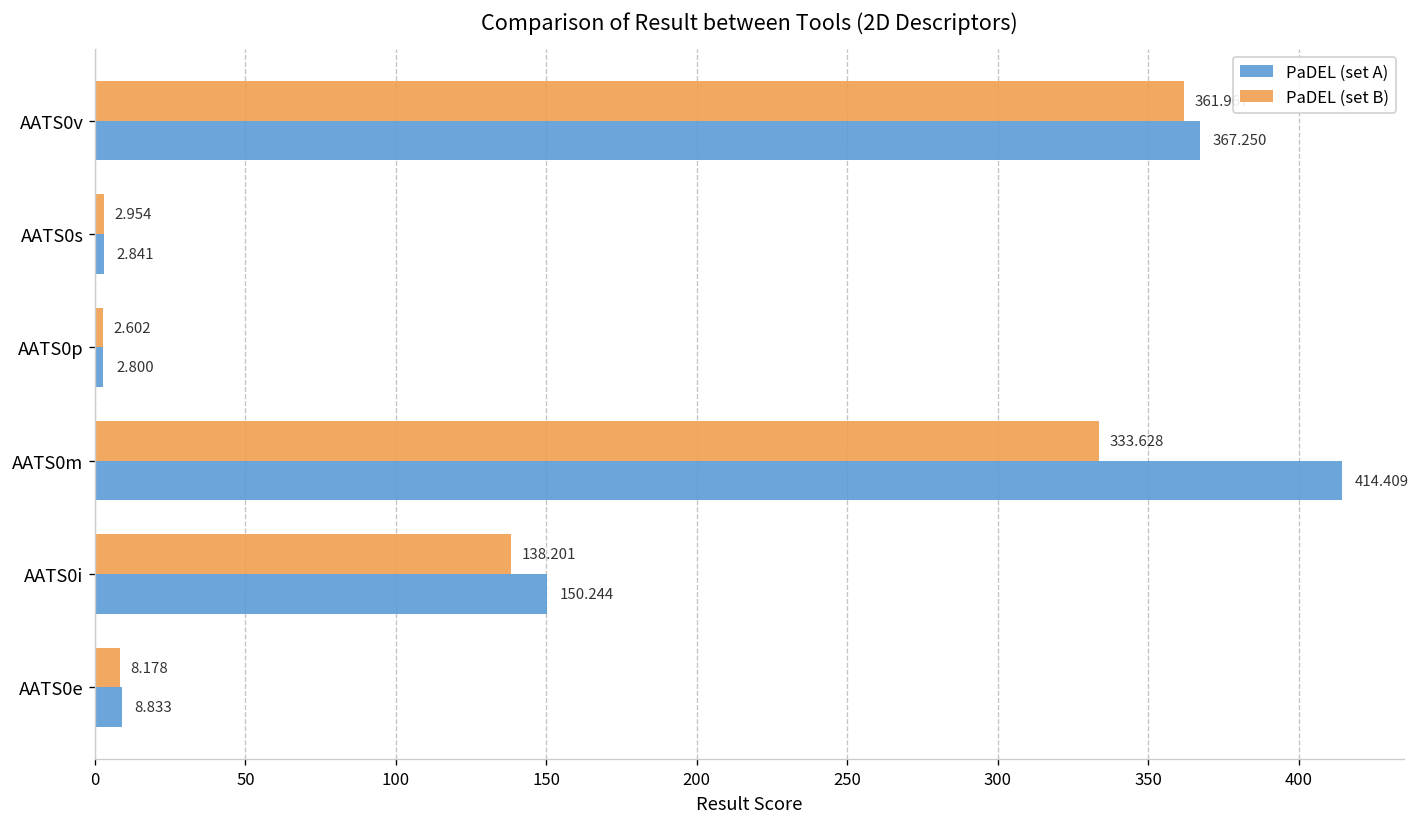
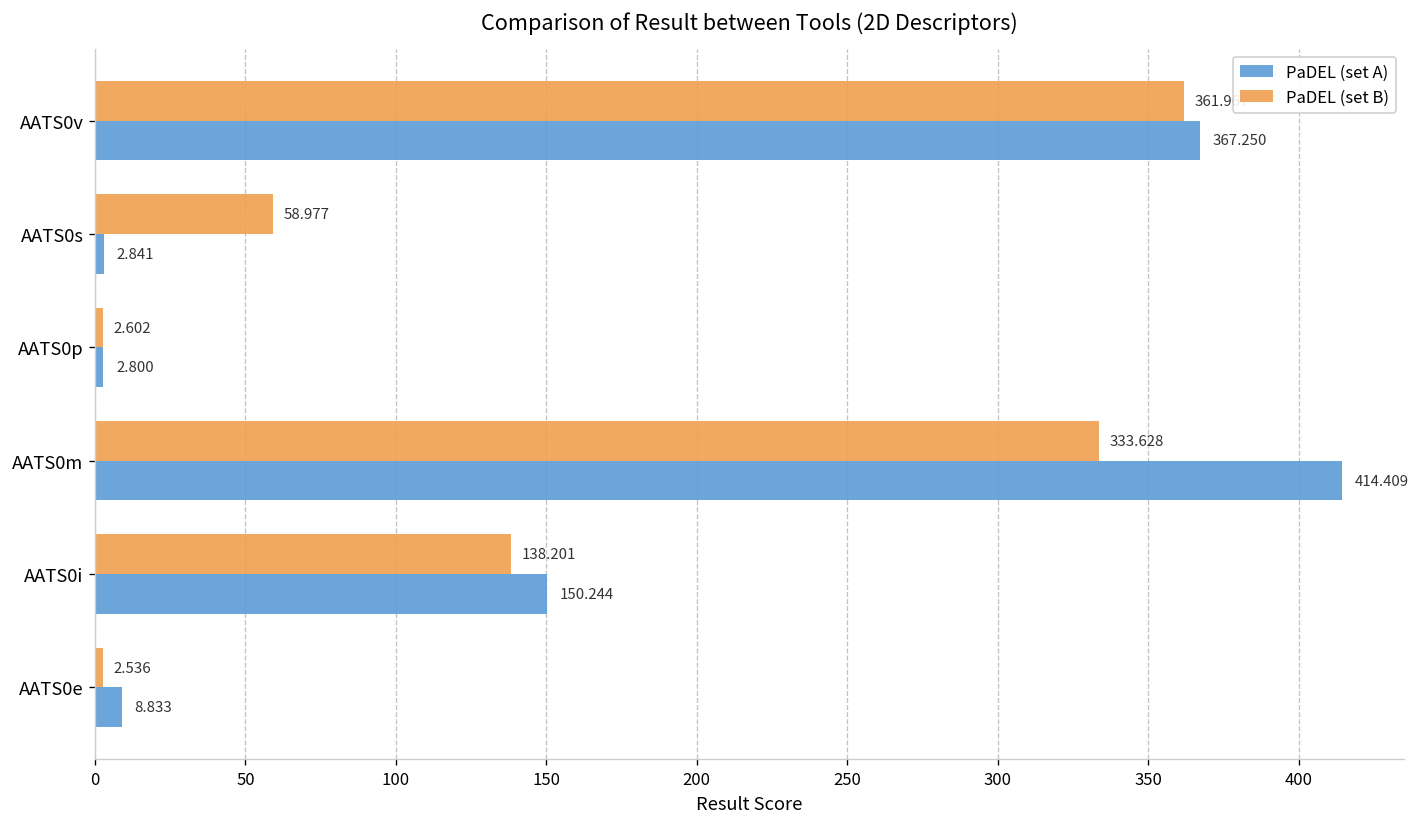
PaDEL (set B), AATS0s: 2.954 -> 58.977
PaDEL (set B), AATS0e: 8.178 -> 2.536
